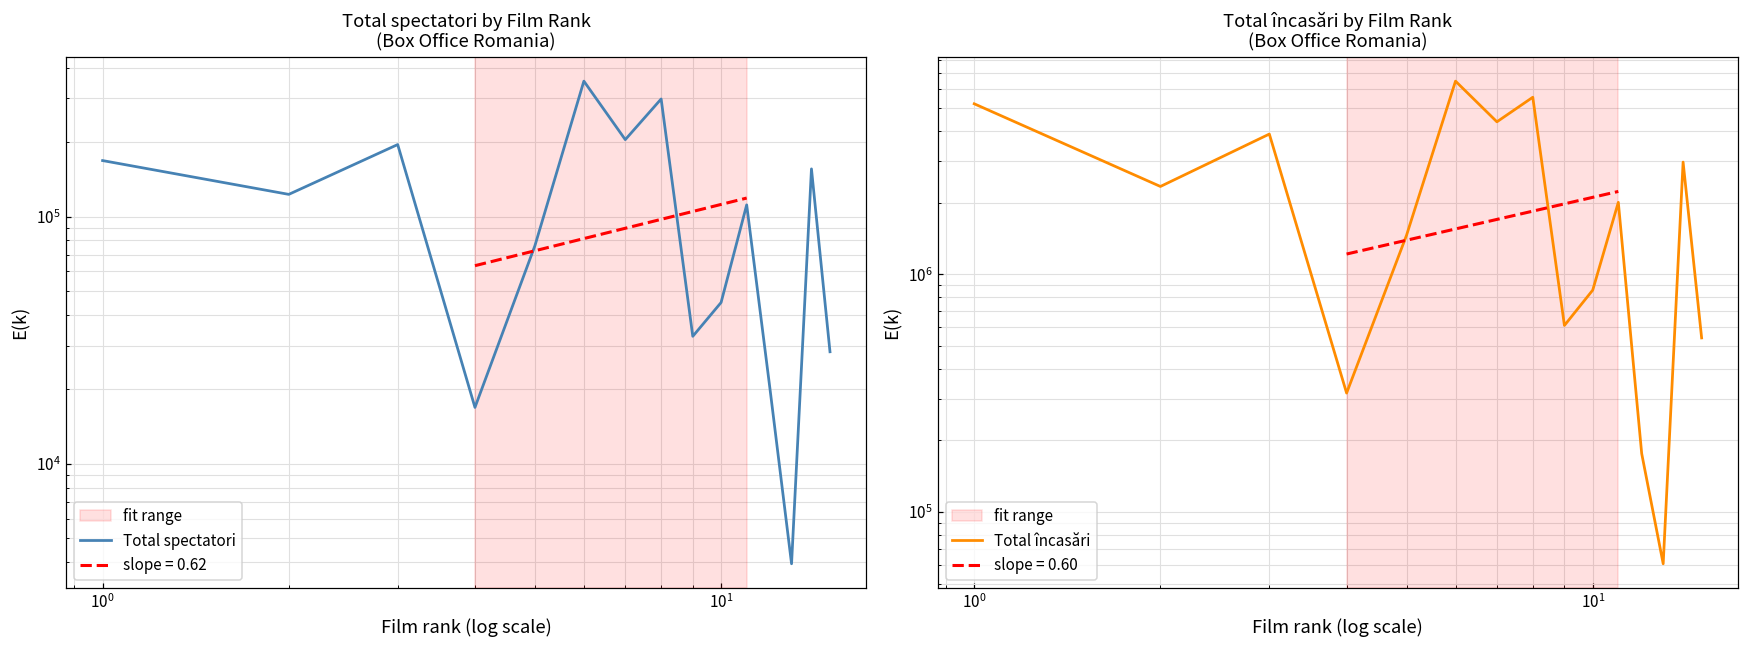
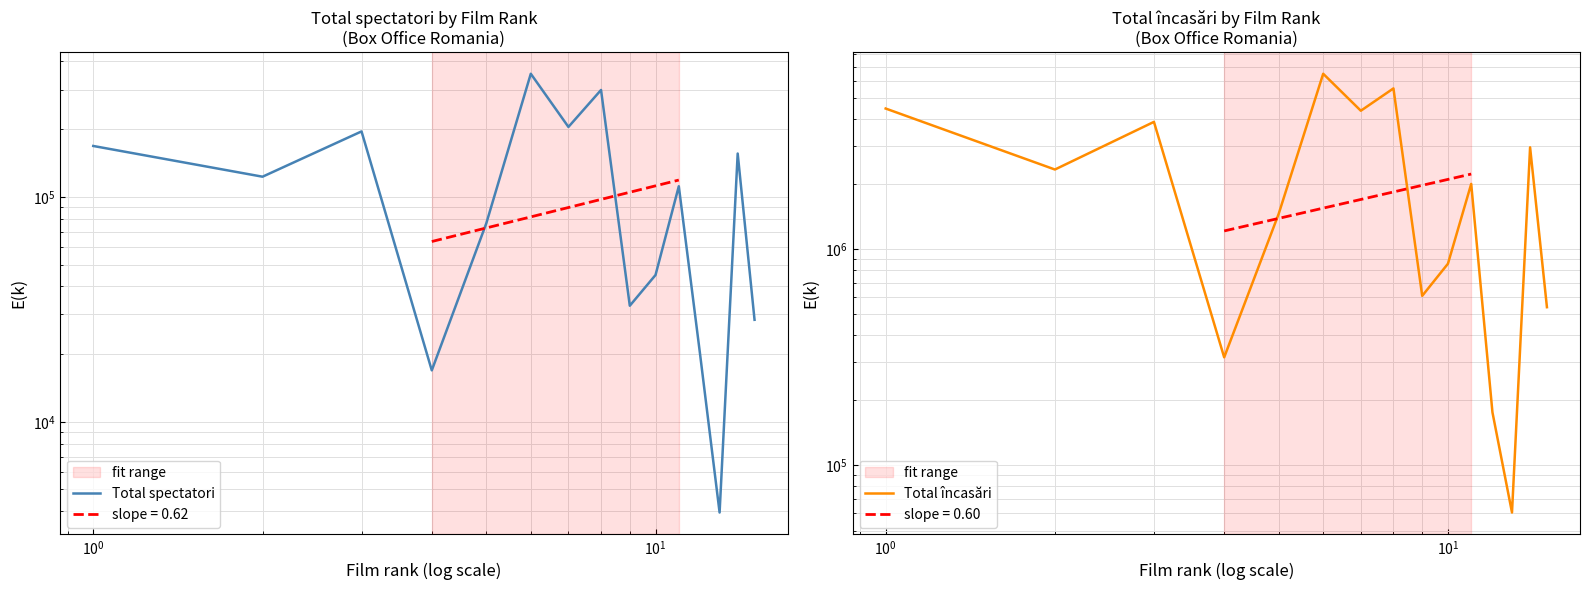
Total încasări by Film Rank (Box Office Romania), Total încasări, 10^0: 5200000 -> 4500000
